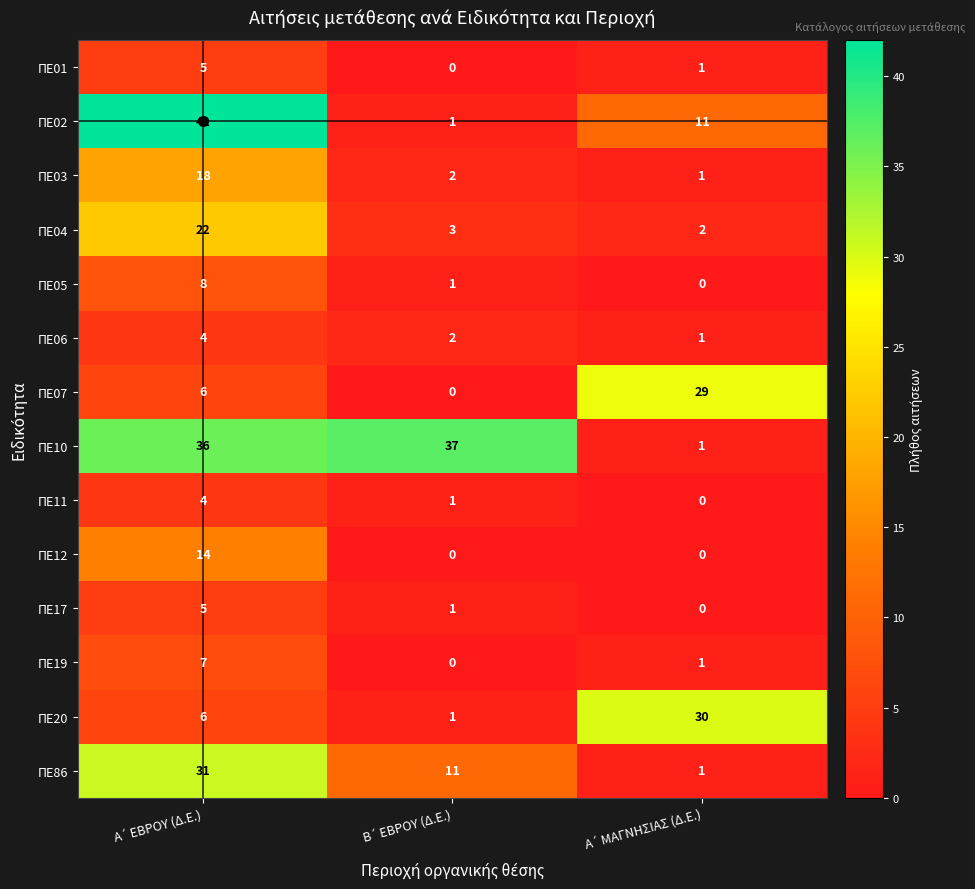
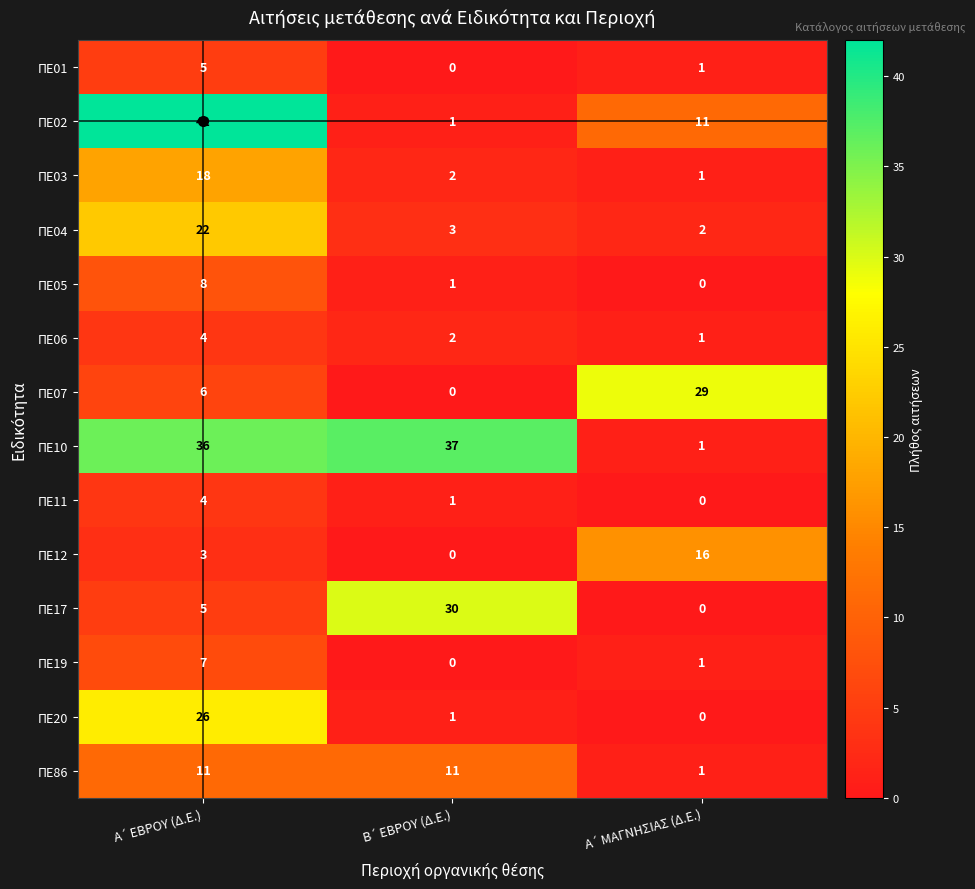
ΠΕ12, Α΄ ΕΒΡΟΥ (Δ.Ε.): 14 -> 3
ΠΕ12, Α΄ ΜΑΓΝΗΣΙΑΣ (Δ.Ε.): 0 -> 16
ΠΕ17, Β΄ ΕΒΡΟΥ (Δ.Ε.): 1 -> 30
ΠΕ20, Α΄ ΕΒΡΟΥ (Δ.Ε.): 6 -> 26
ΠΕ20, Α΄ ΜΑΓΝΗΣΙΑΣ (Δ.Ε.): 30 -> 0
ΠΕ86, Α΄ ΕΒΡΟΥ (Δ.Ε.): 31 -> 11
